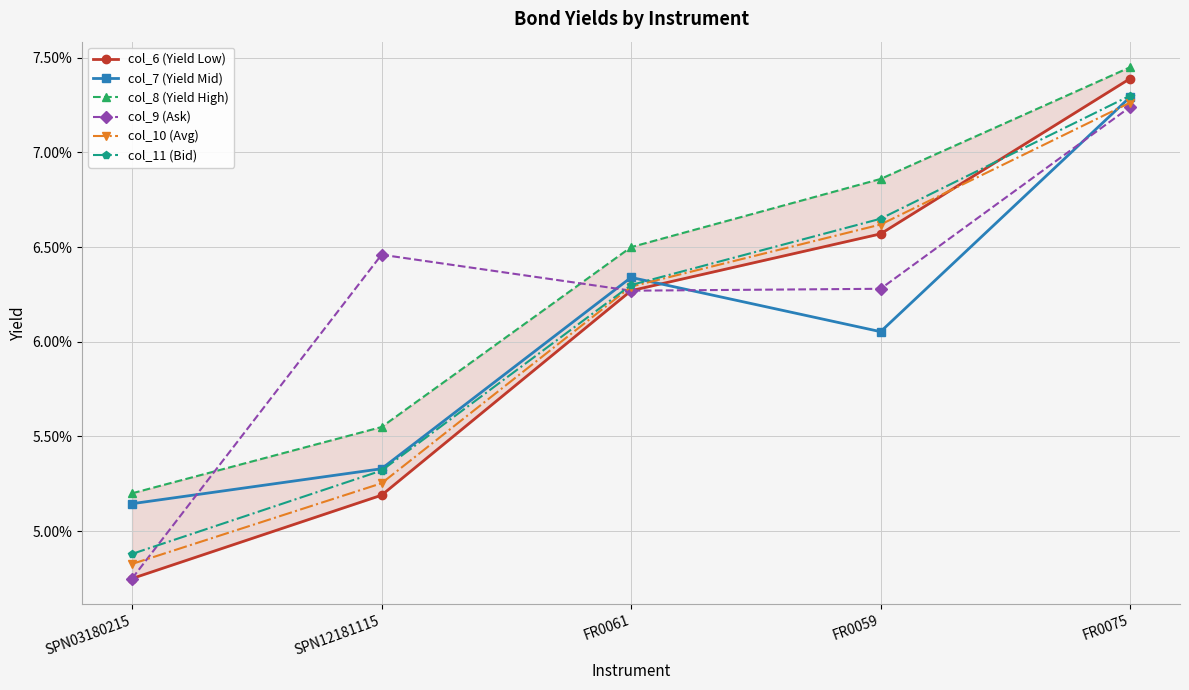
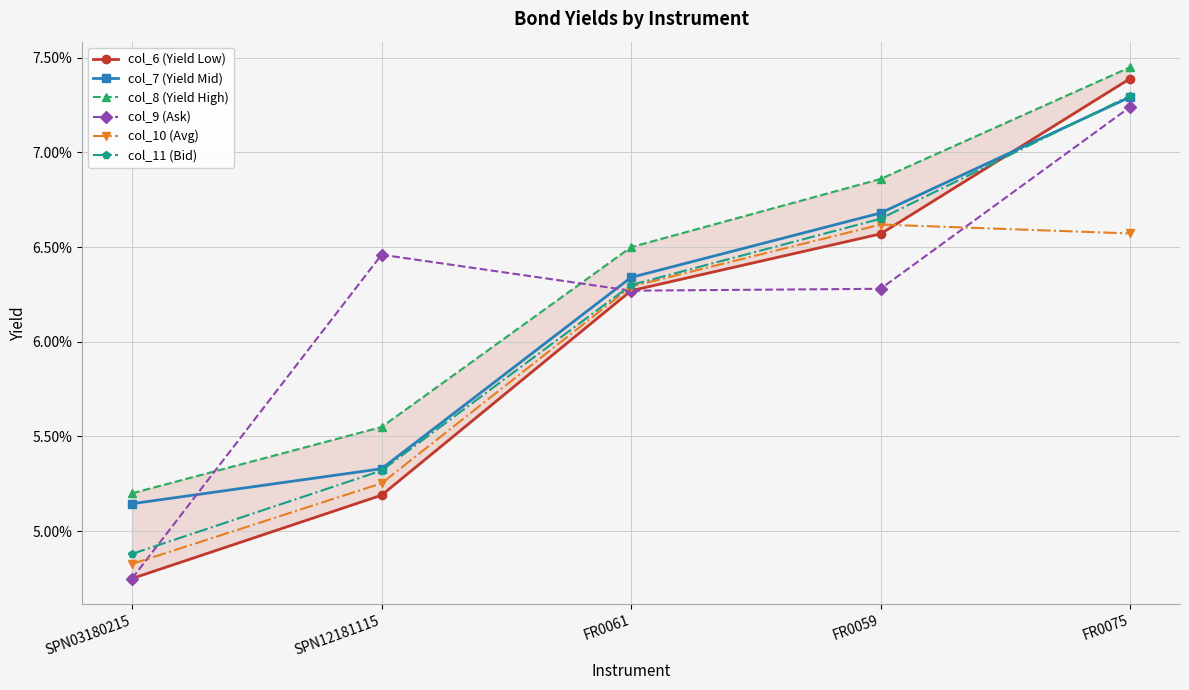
col_7 (Yield Mid), FR0059: 6.05% -> 6.68%
col_10 (Avg), FR0075: 7.26% -> 6.57%
